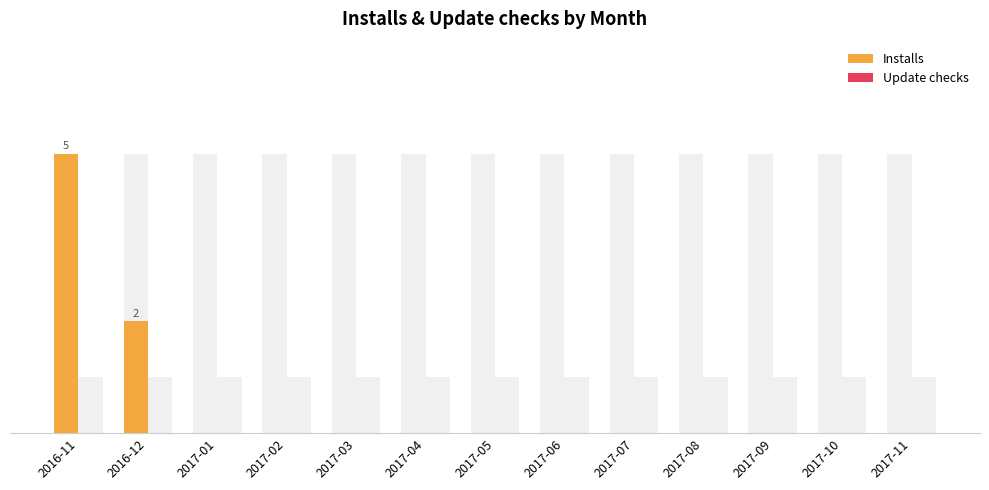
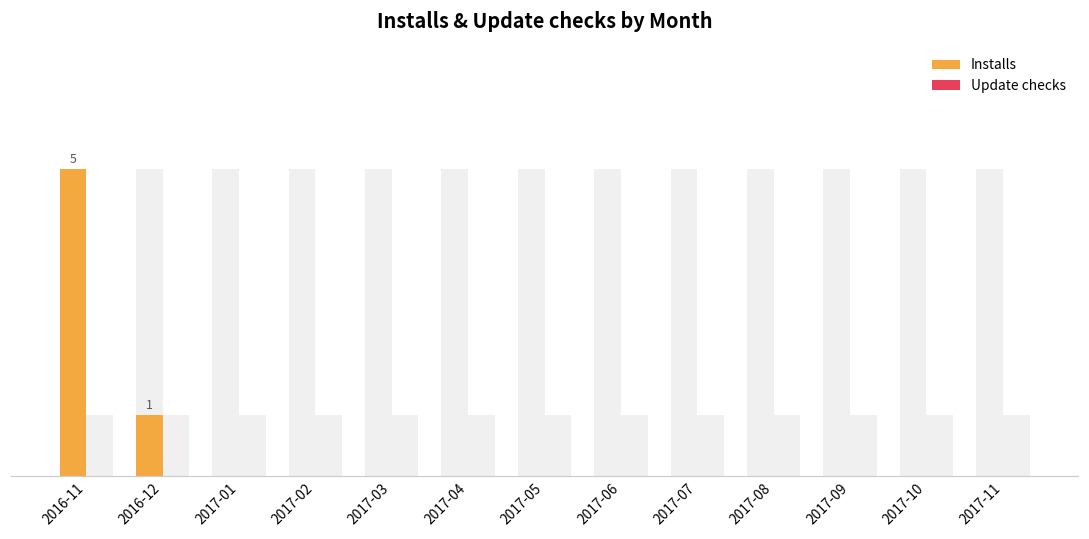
Installs, 2016-12: 2 -> 1
